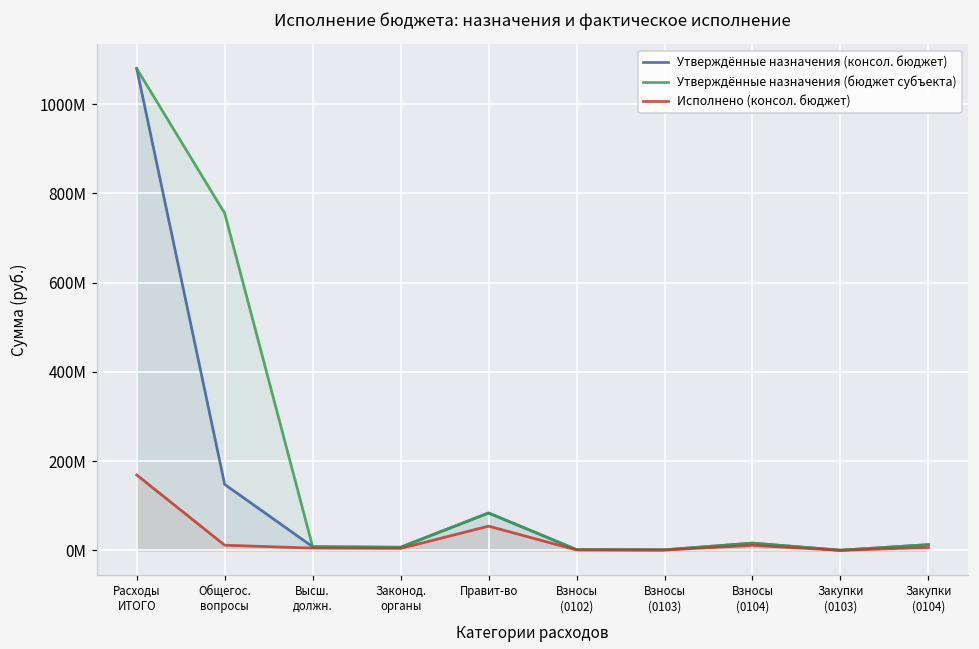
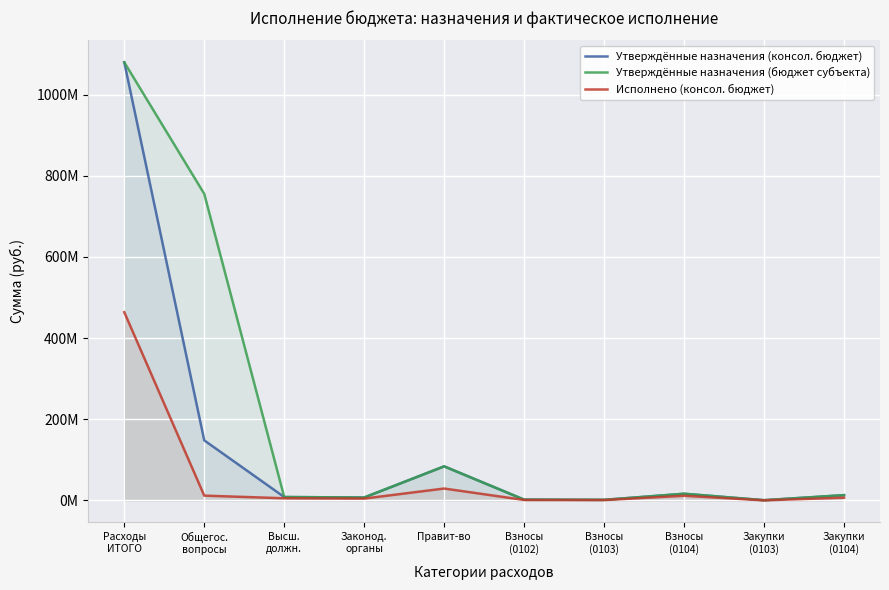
Исполнено (консол. бюджет), Расходы ИТОГО: 170000000 -> 460000000
Исполнено (консол. бюджет), Правит-во: 50000000 -> 30000000
